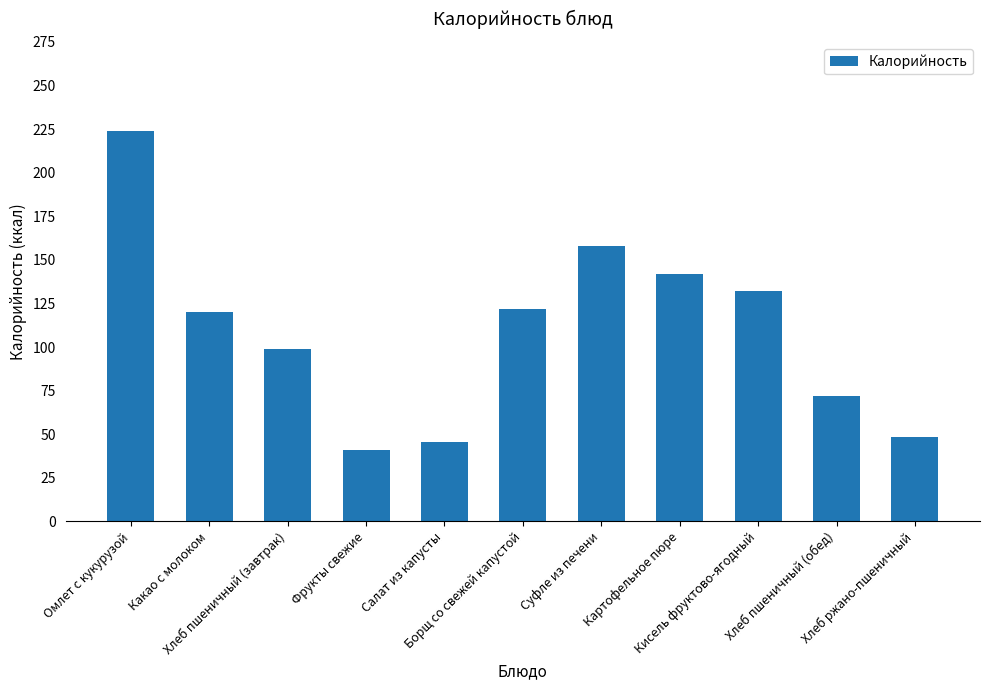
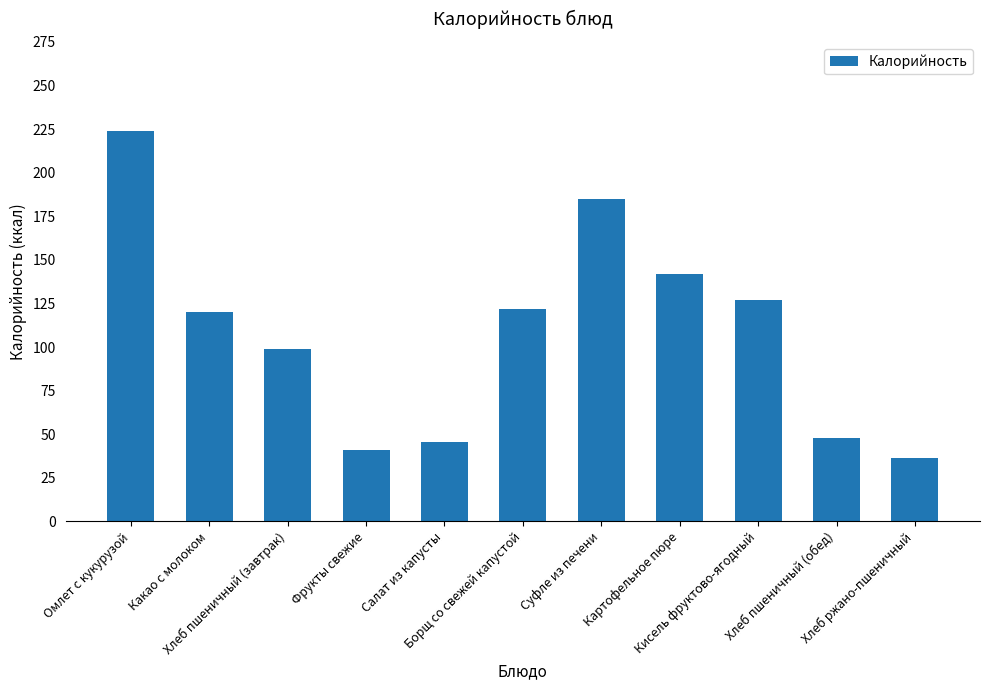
Суфле из печени: 158 -> 185
Кисель фруктово-ягодный: 132 -> 127
Хлеб пшеничный (обед): 72 -> 48
Хлеб ржано-пшеничный: 48 -> 36
